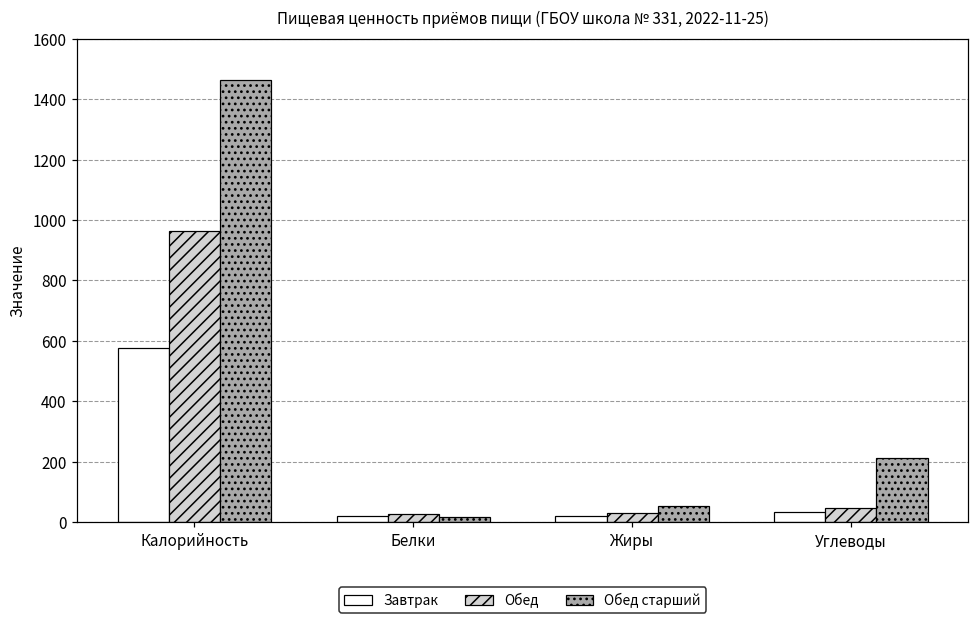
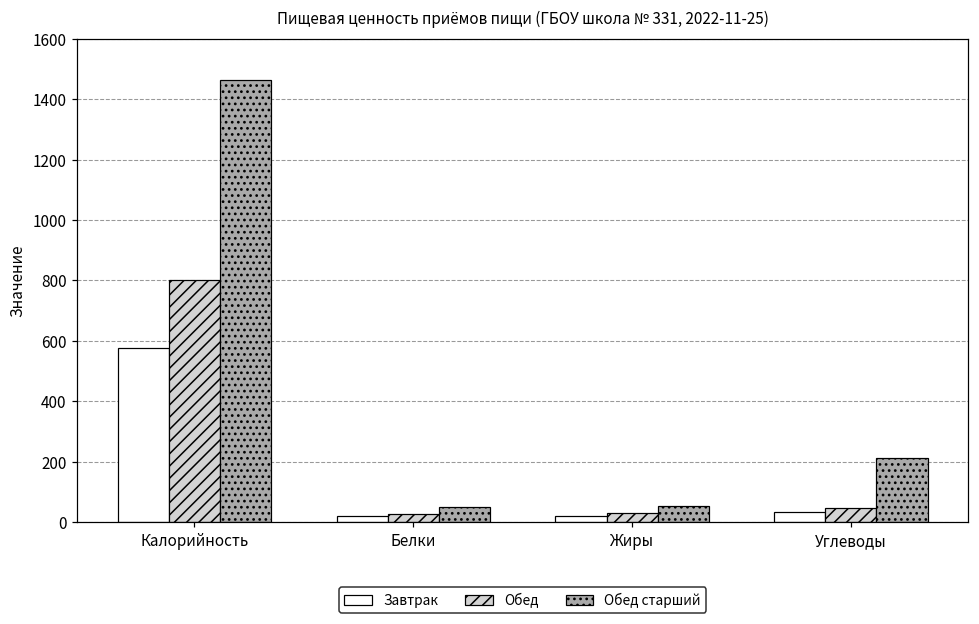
Обед, Калорийность: 960 -> 800
Обед старший, Белки: 20 -> 50
